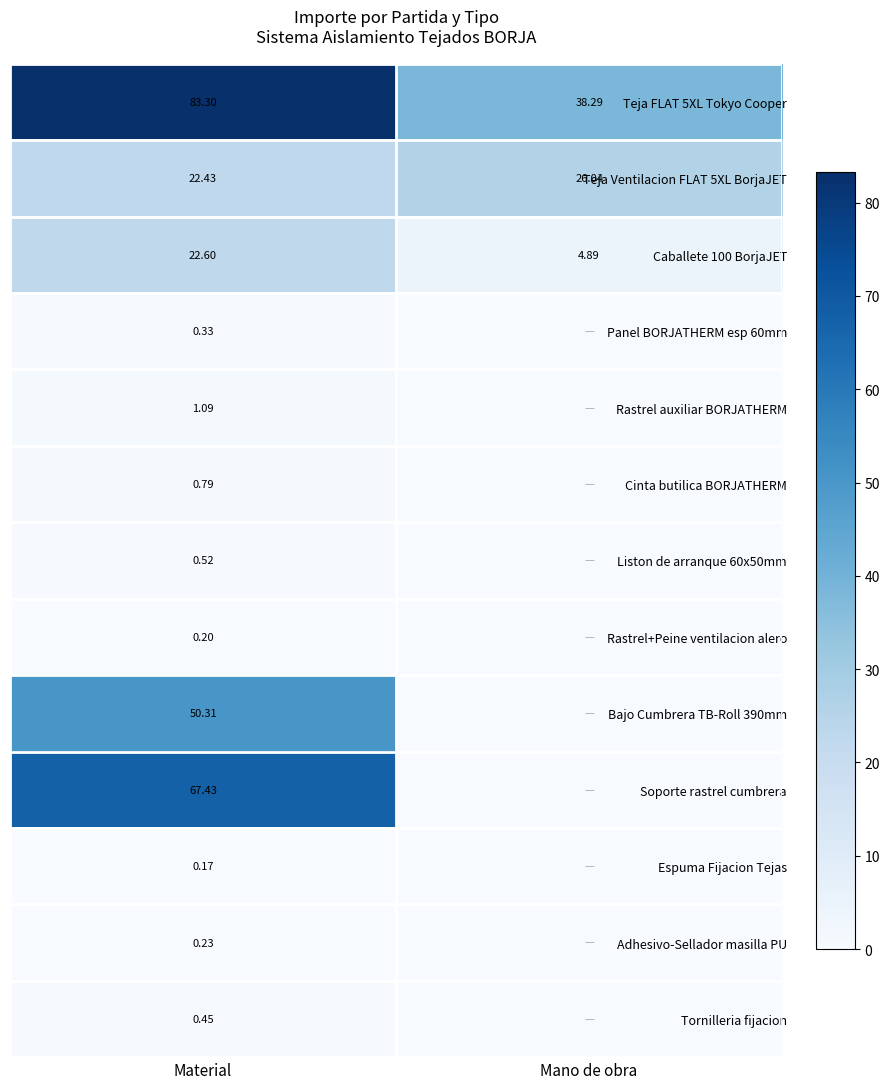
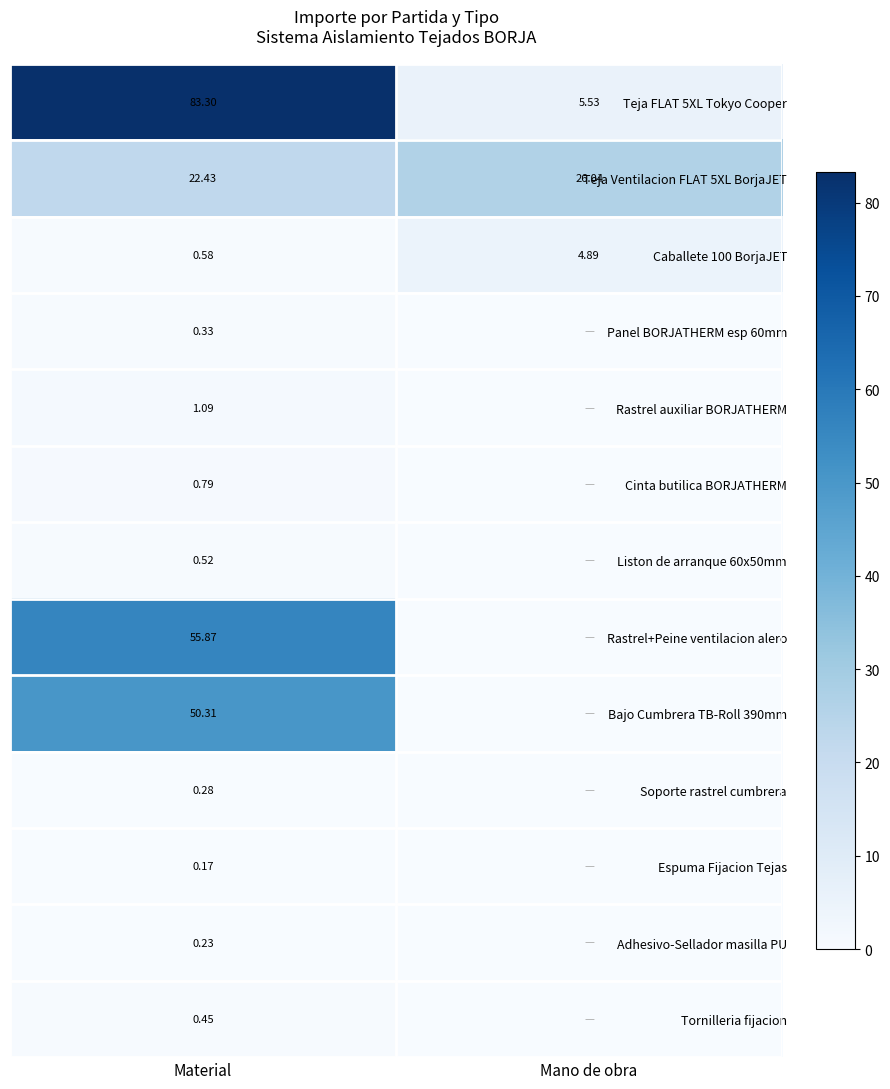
Teja FLAT 5XL Tokyo Cooper, Mano de obra: 38.29 -> 5.53
Caballete 100 BorjaJET, Material: 22.60 -> 0.58
Rastrel+Peine ventilacion alero, Material: 0.20 -> 55.87
Soporte rastrel cumbrera, Material: 67.43 -> 0.28
